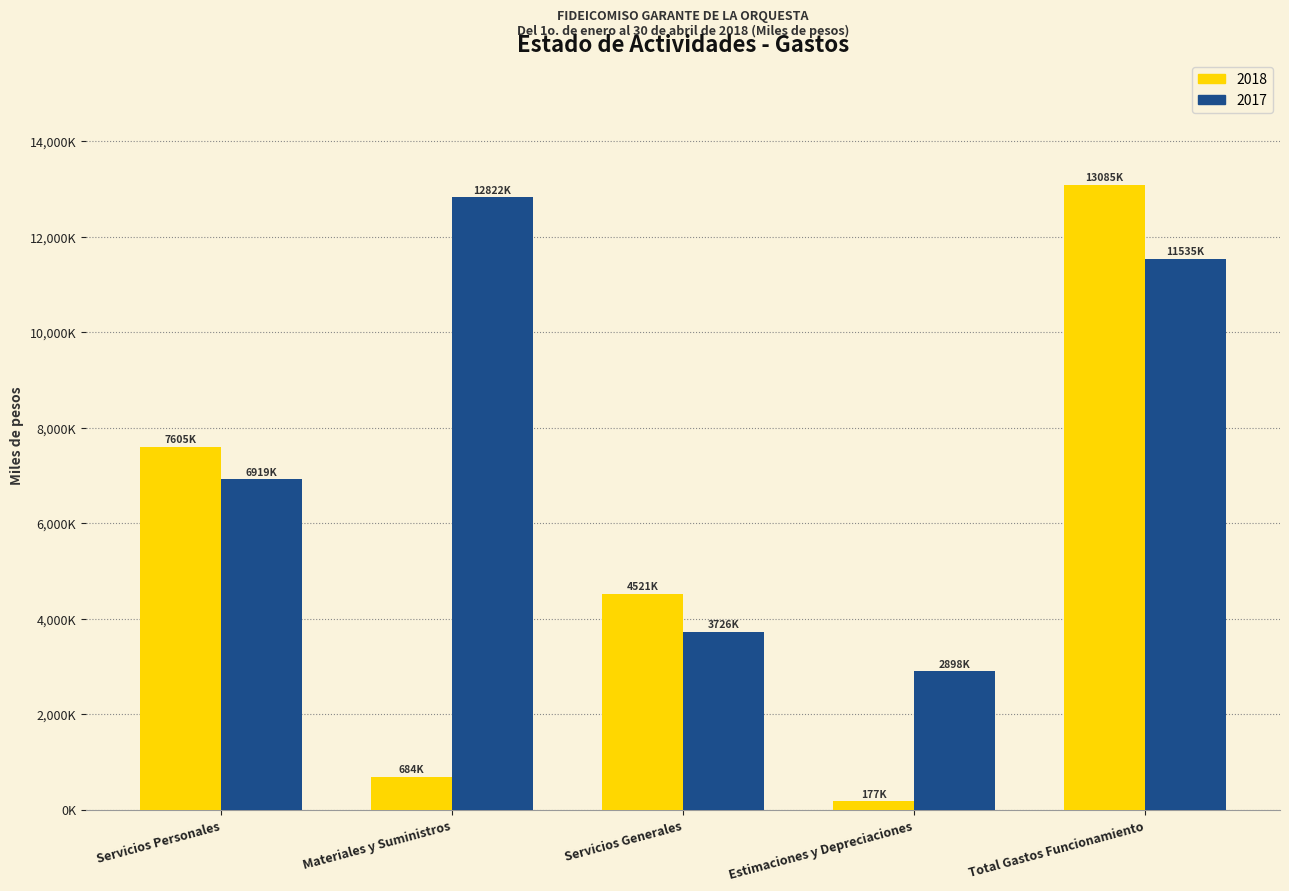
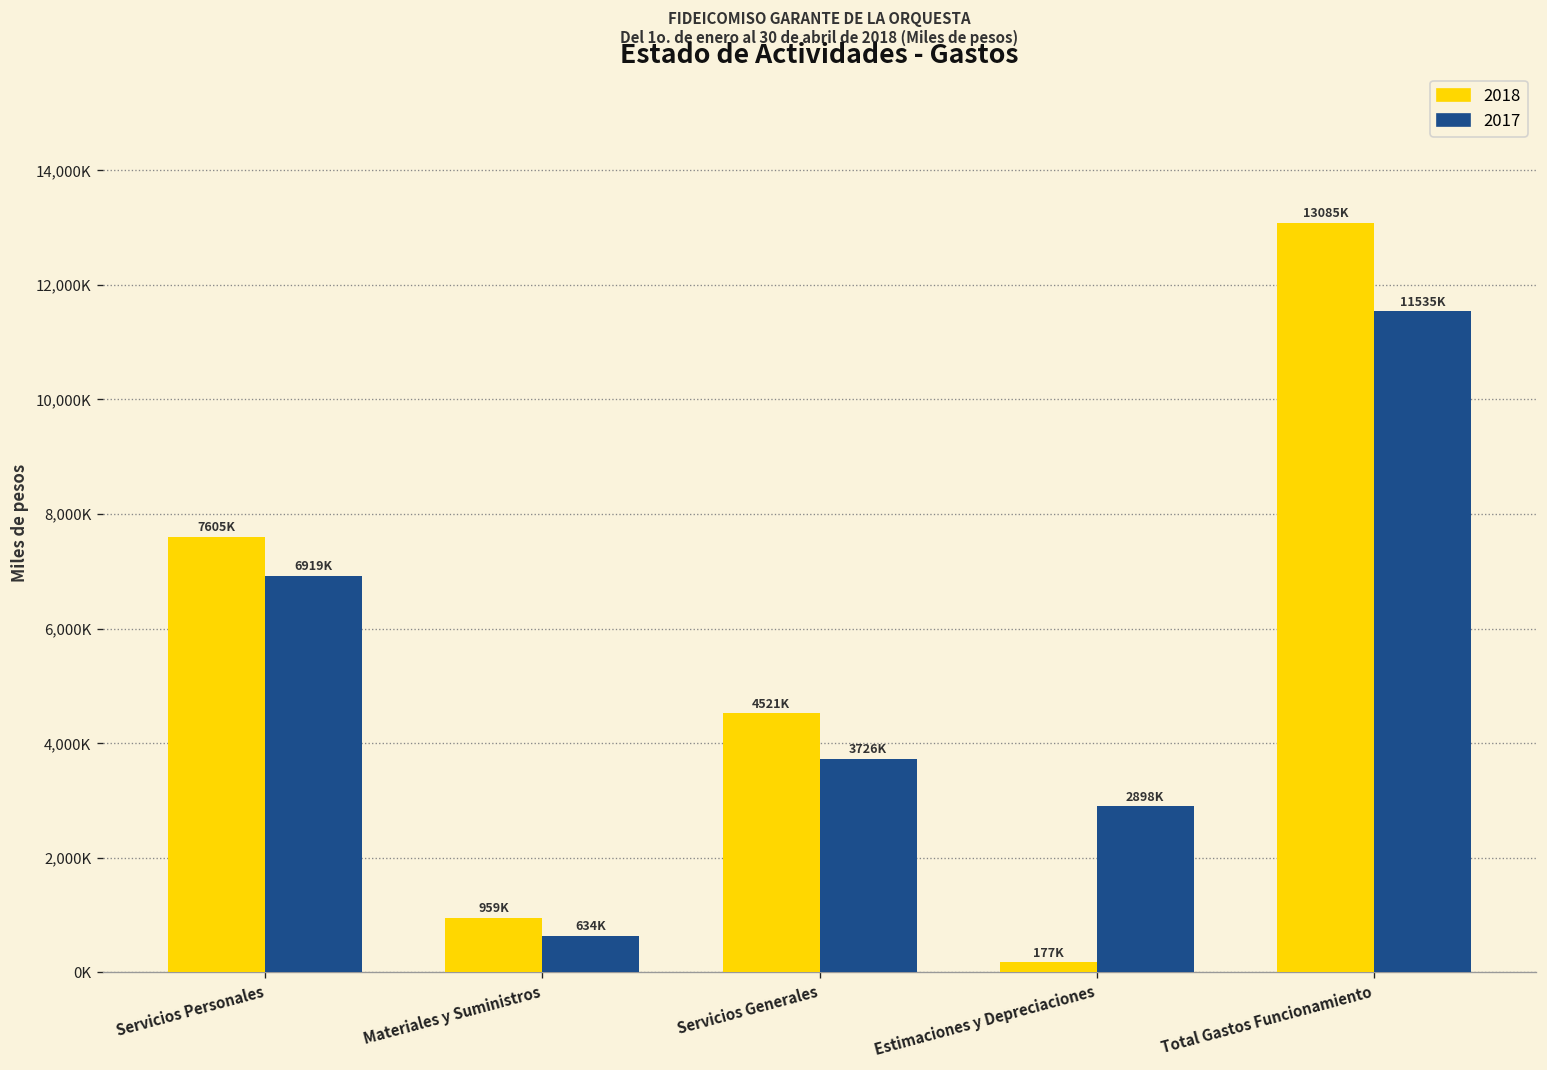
2018, Materiales y Suministros: 684K -> 959K
2017, Materiales y Suministros: 12822K -> 634K
